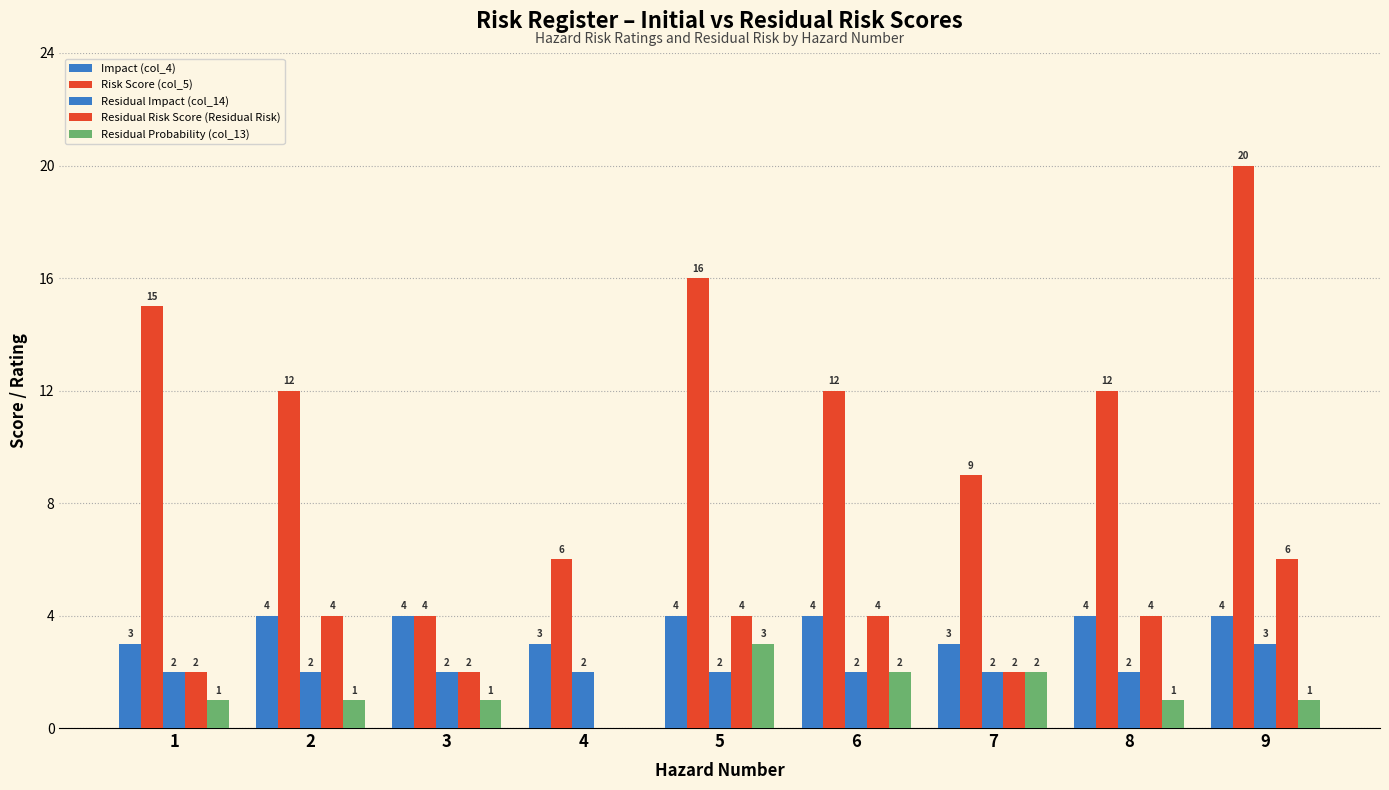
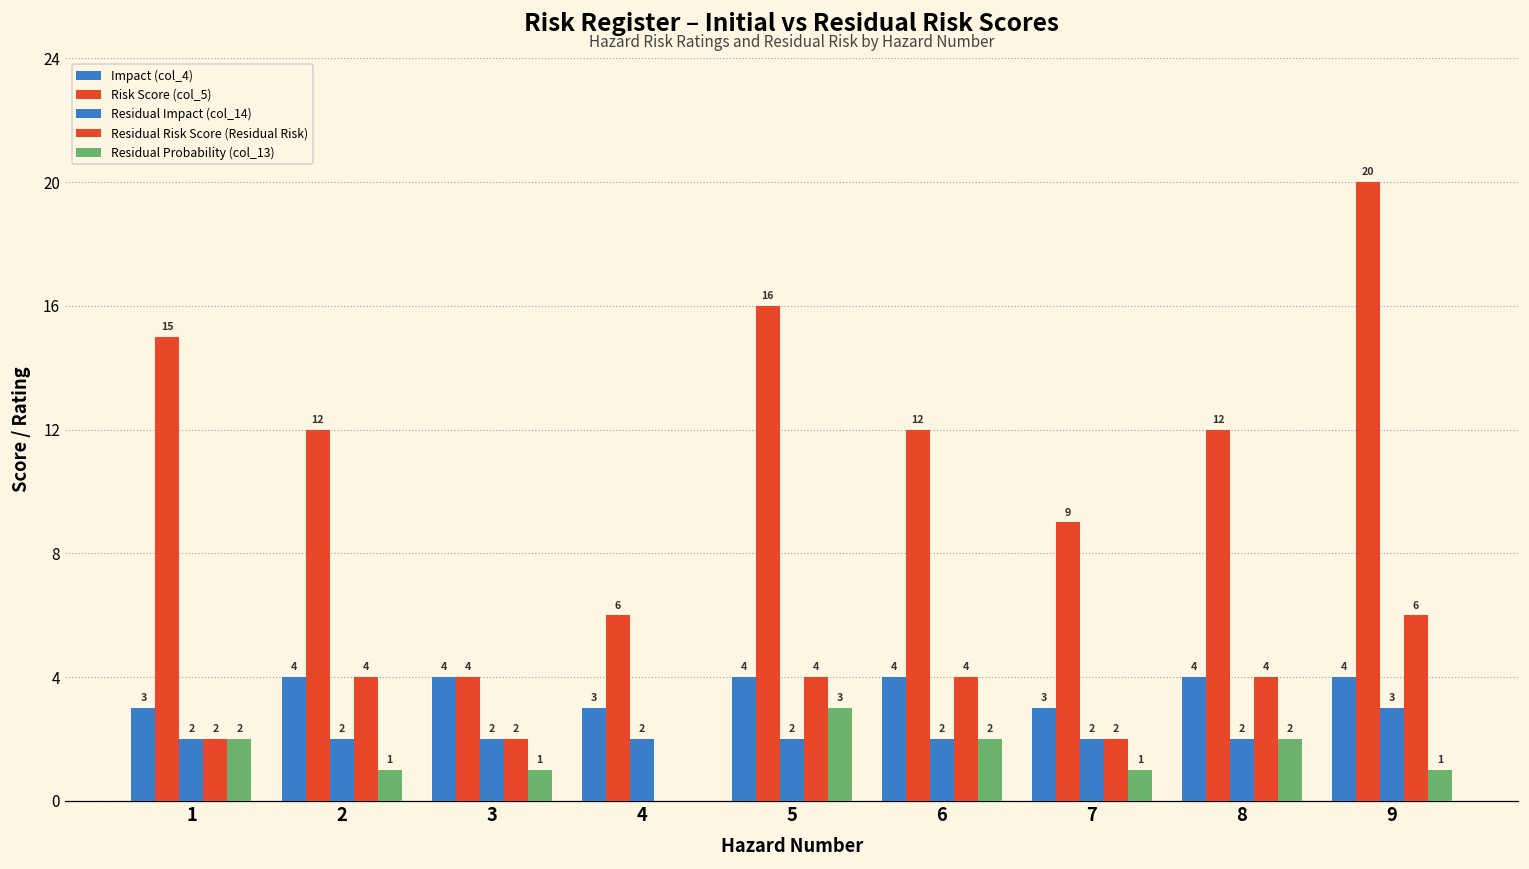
Residual Probability (col_13), 1: 1 -> 2
Residual Probability (col_13), 7: 2 -> 1
Residual Probability (col_13), 8: 1 -> 2
